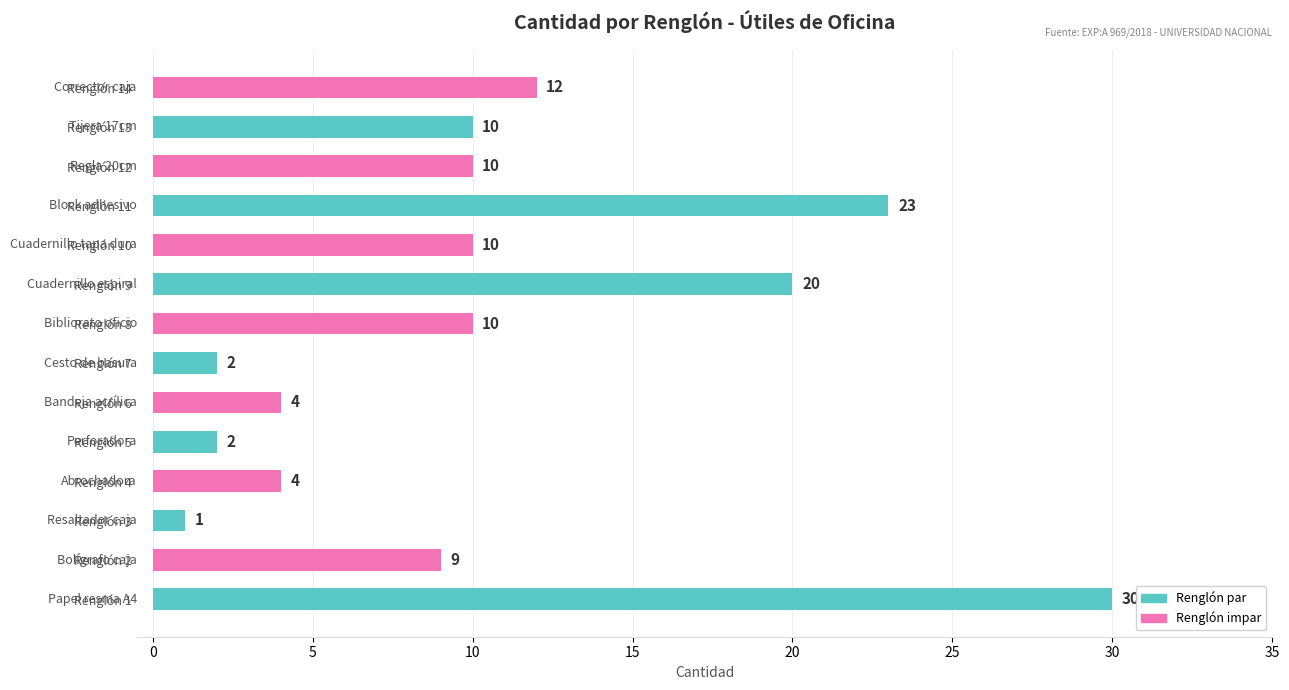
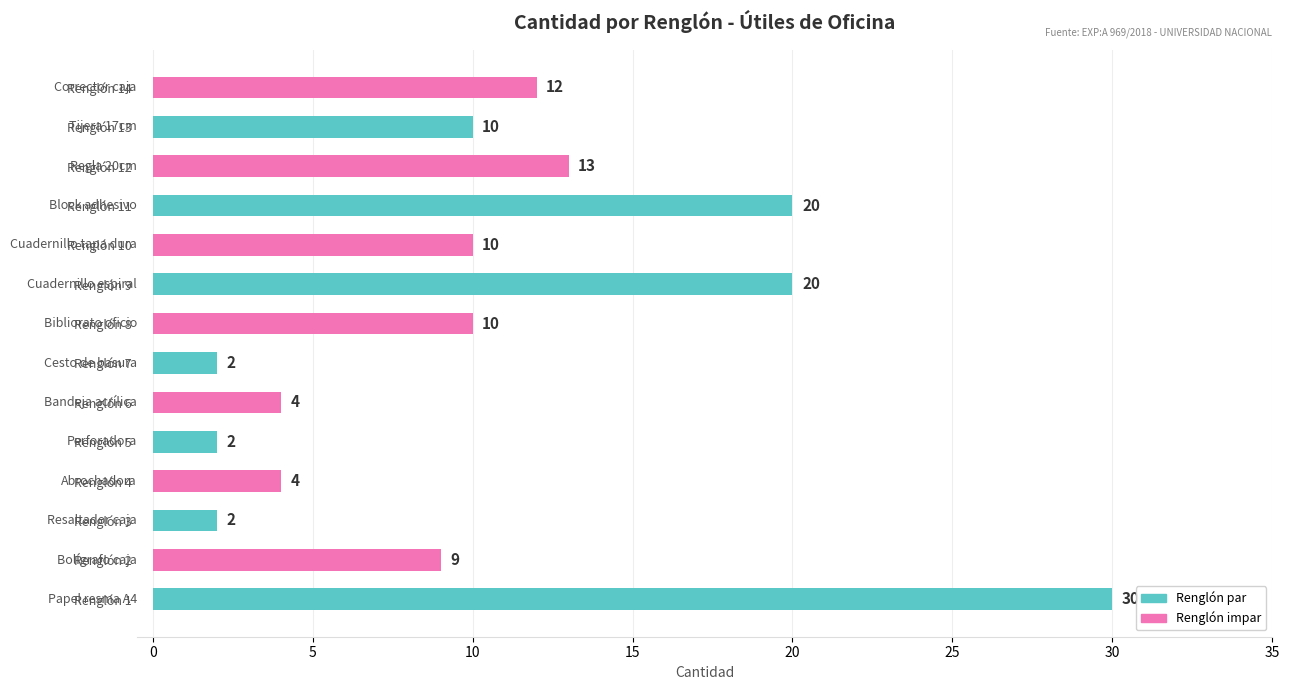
Renglón 12: 10 -> 13
Renglón 11: 23 -> 20
Renglón 3: 1 -> 2
